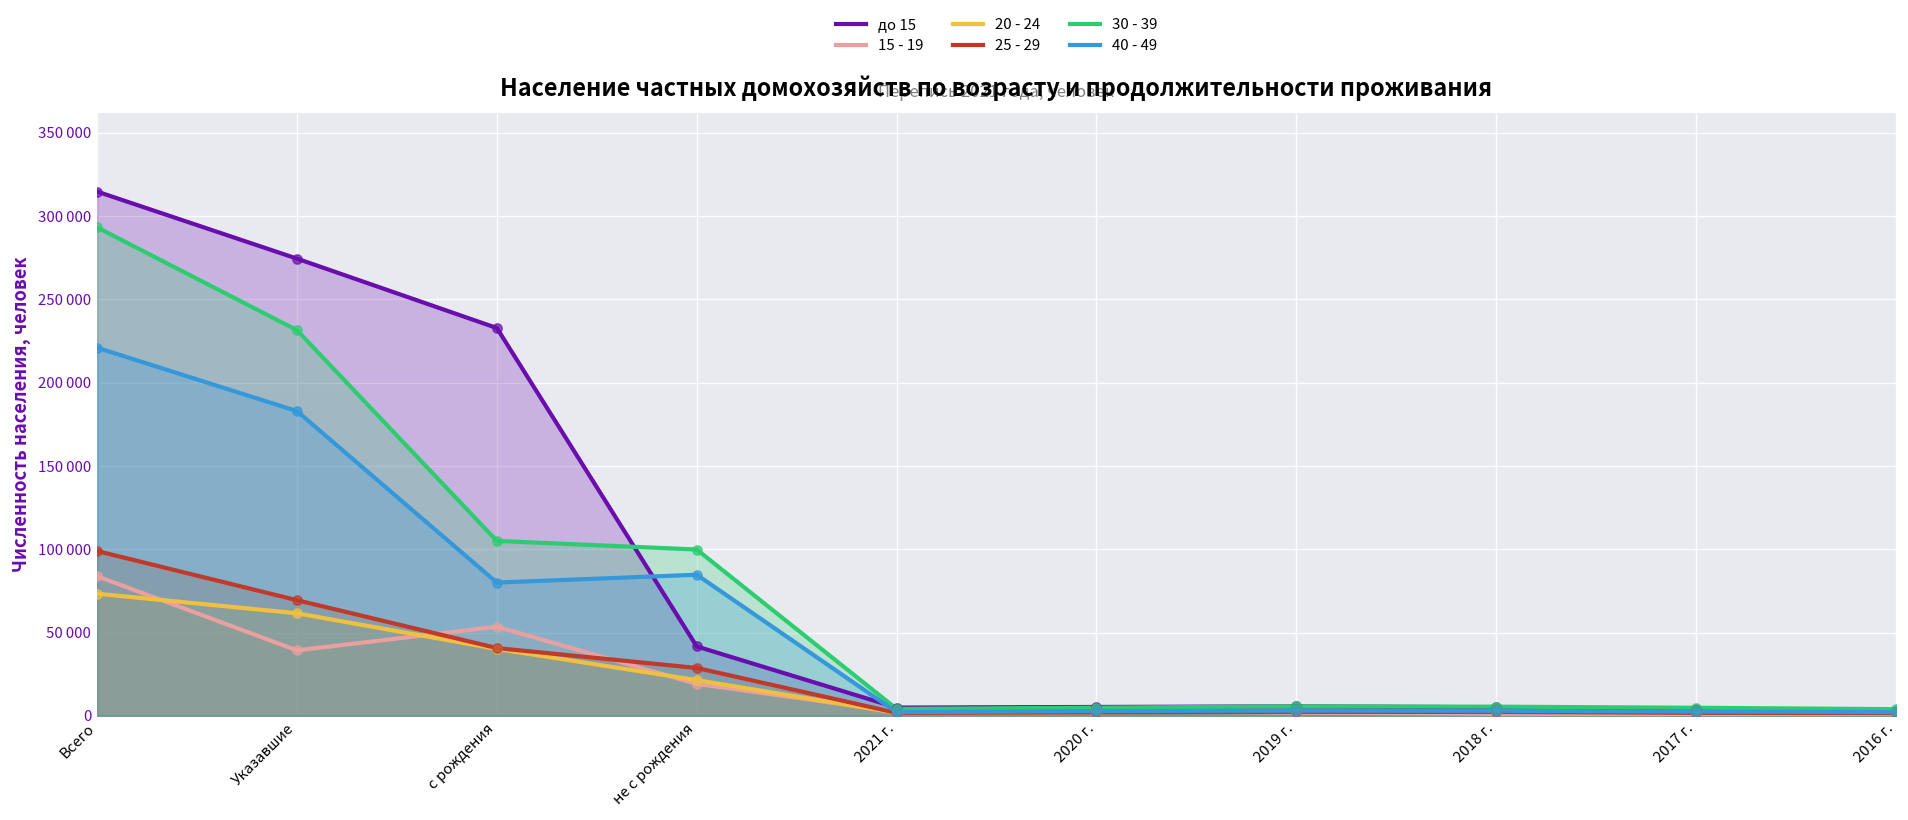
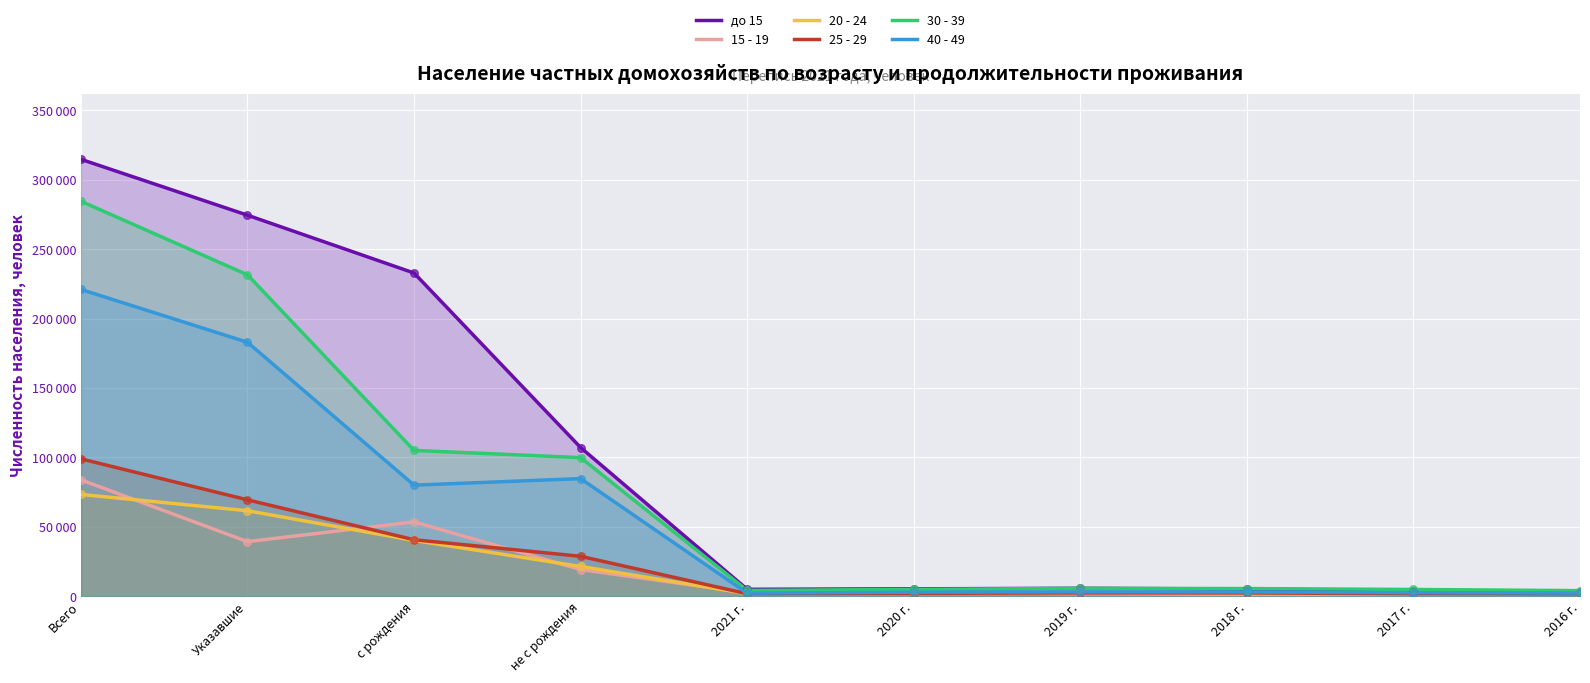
30 - 39, Всего: 293000 -> 284000
до 15, не с рождения: 42000 -> 107000
